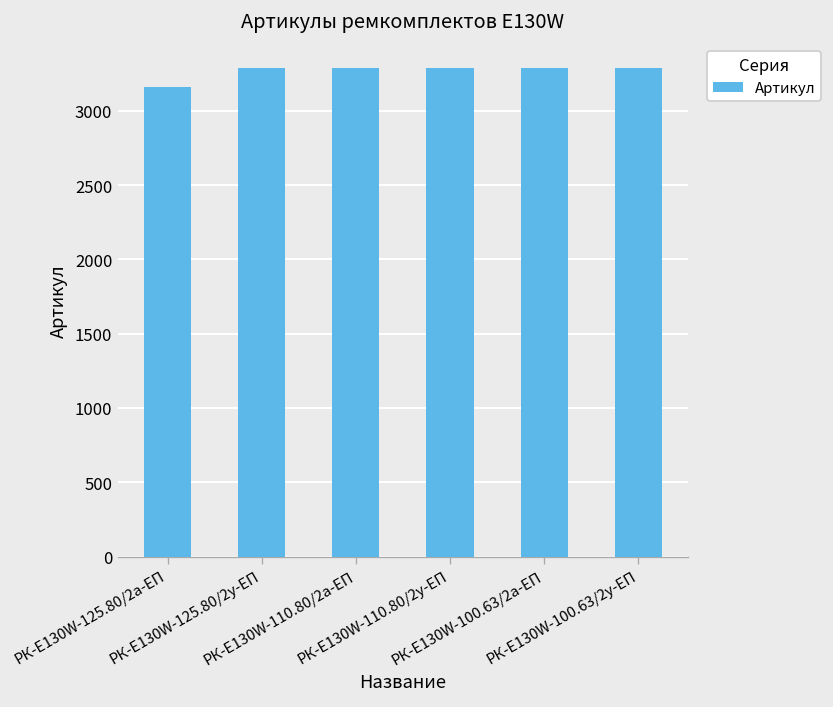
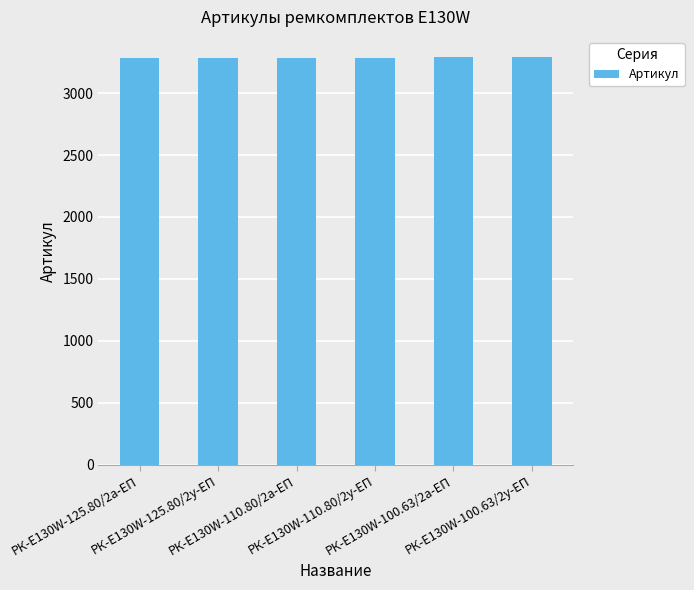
РК-E130W-125.80/2а-ЕП: 3160 -> 3280
